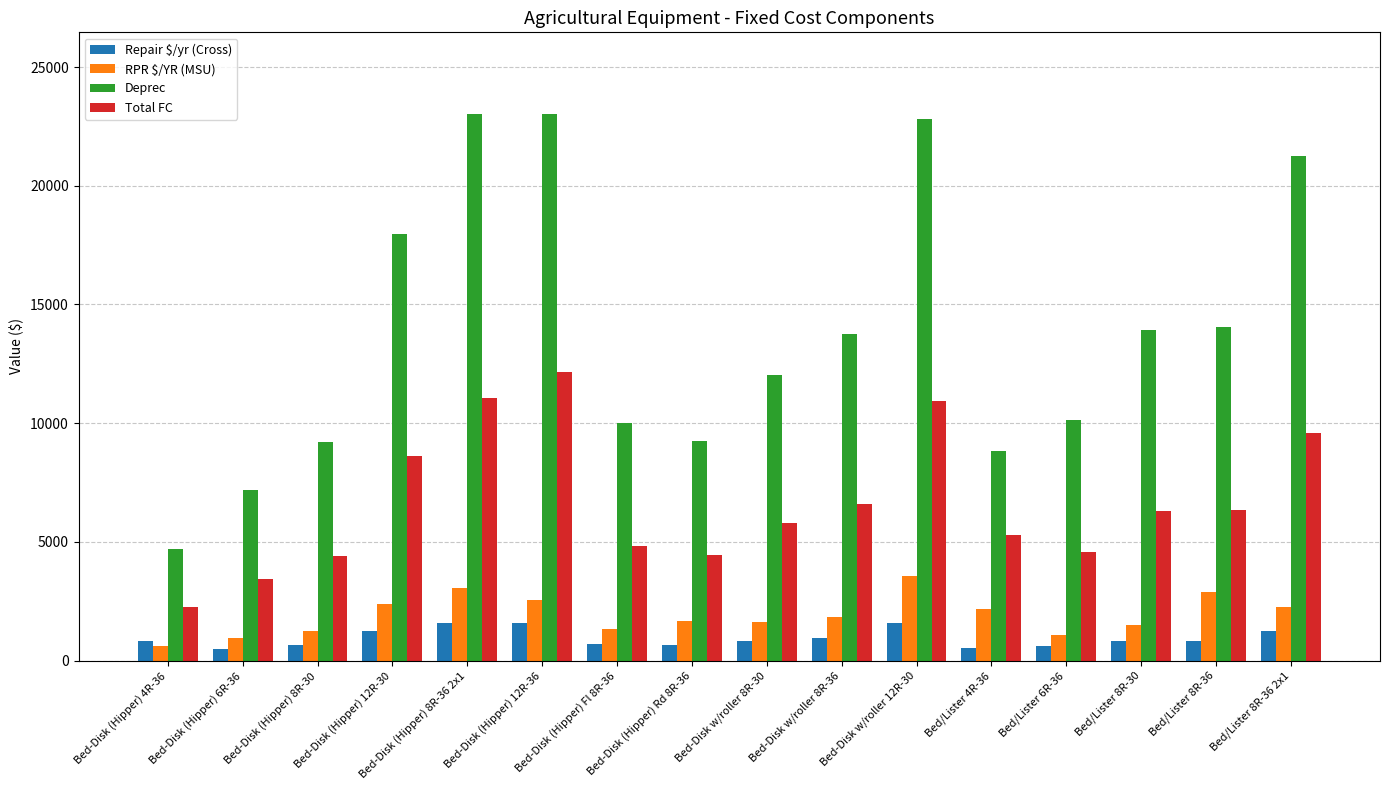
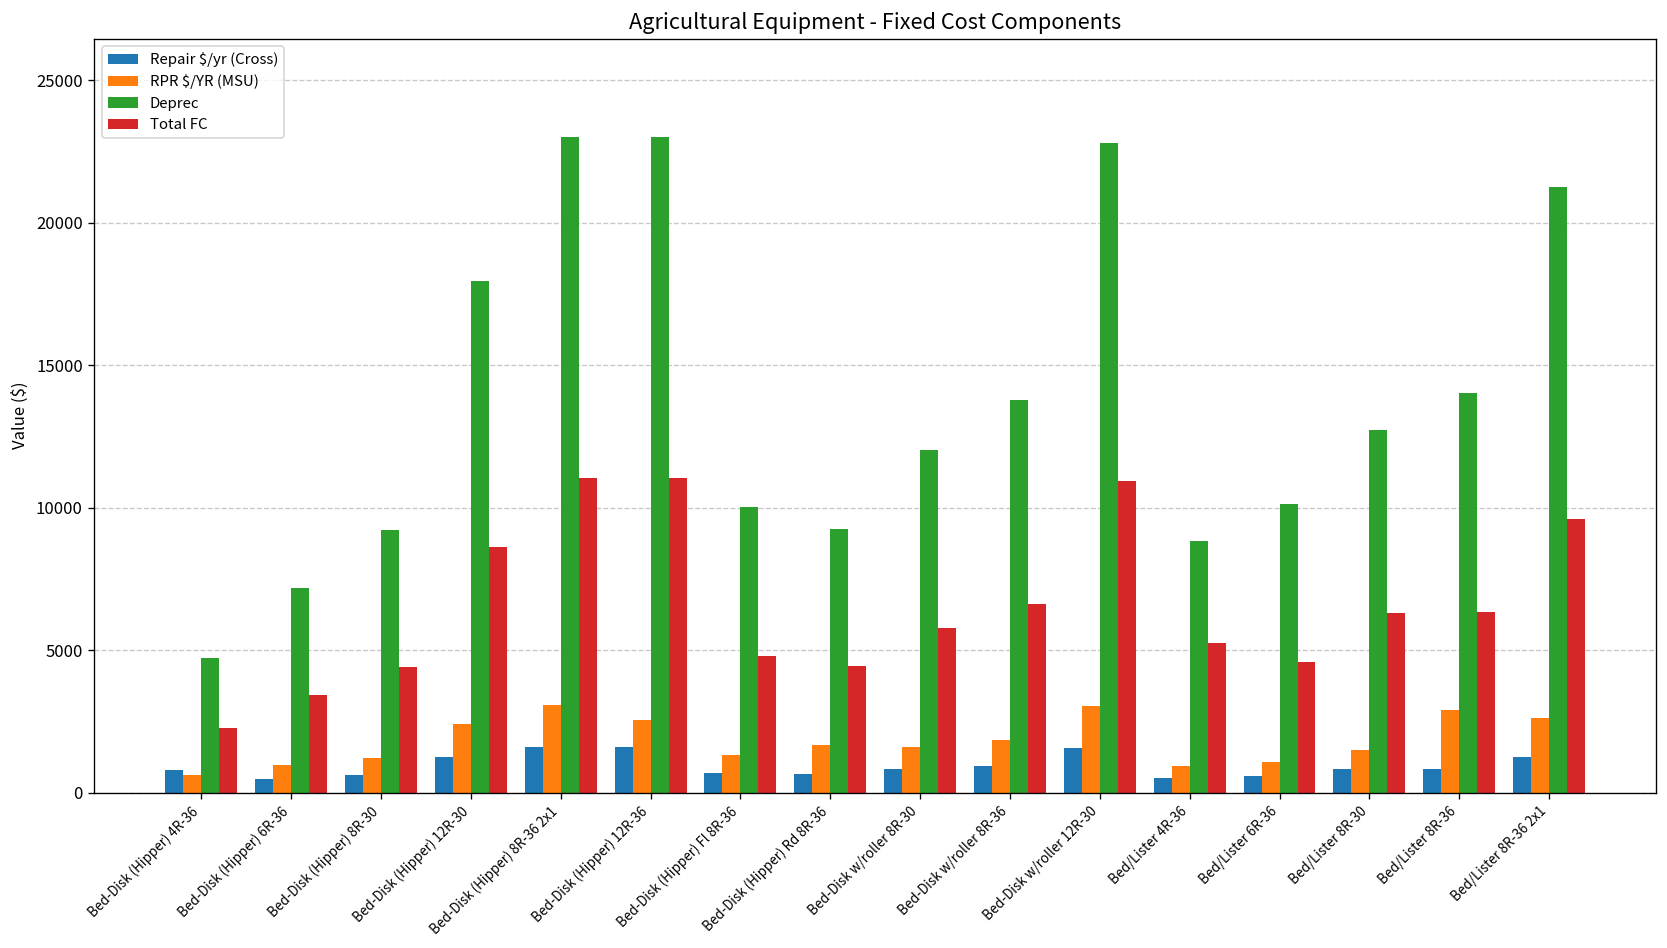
Total FC, Bed-Disk (Hipper) 12R-36: 12100 -> 11100
RPR $/YR (MSU), Bed-Disk w/roller 12R-30: 3600 -> 3000
RPR $/YR (MSU), Bed/Lister 4R-36: 2200 -> 900
Deprec, Bed/Lister 8R-30: 13900 -> 12700
RPR $/YR (MSU), Bed/Lister 8R-36 2x1: 2300 -> 2600
